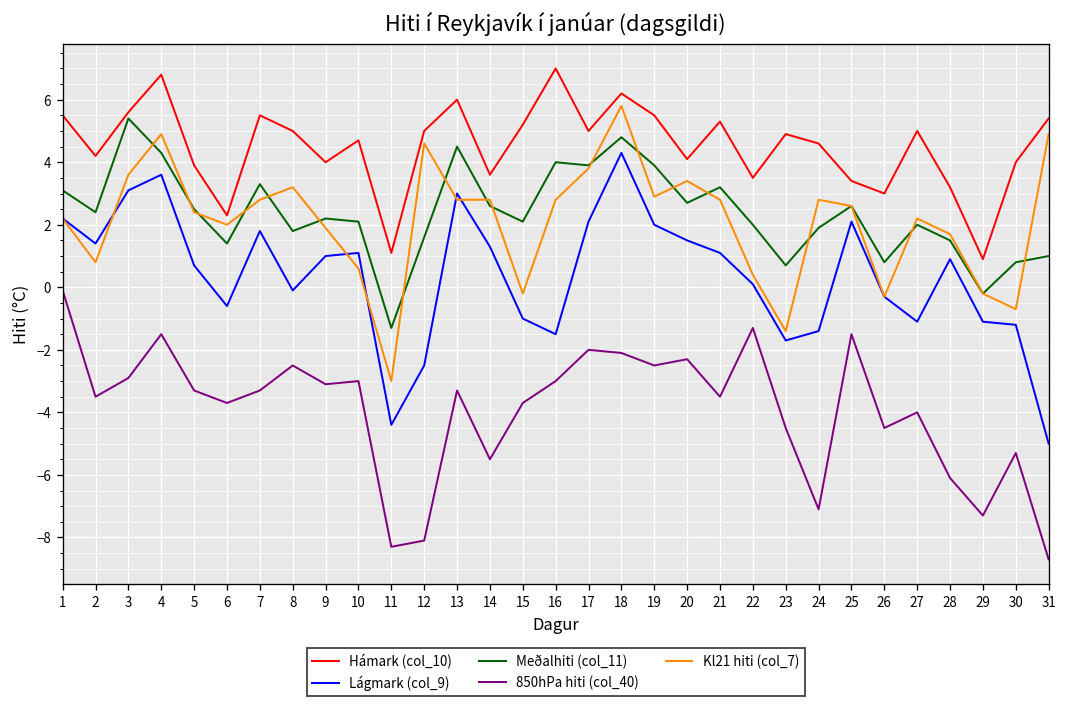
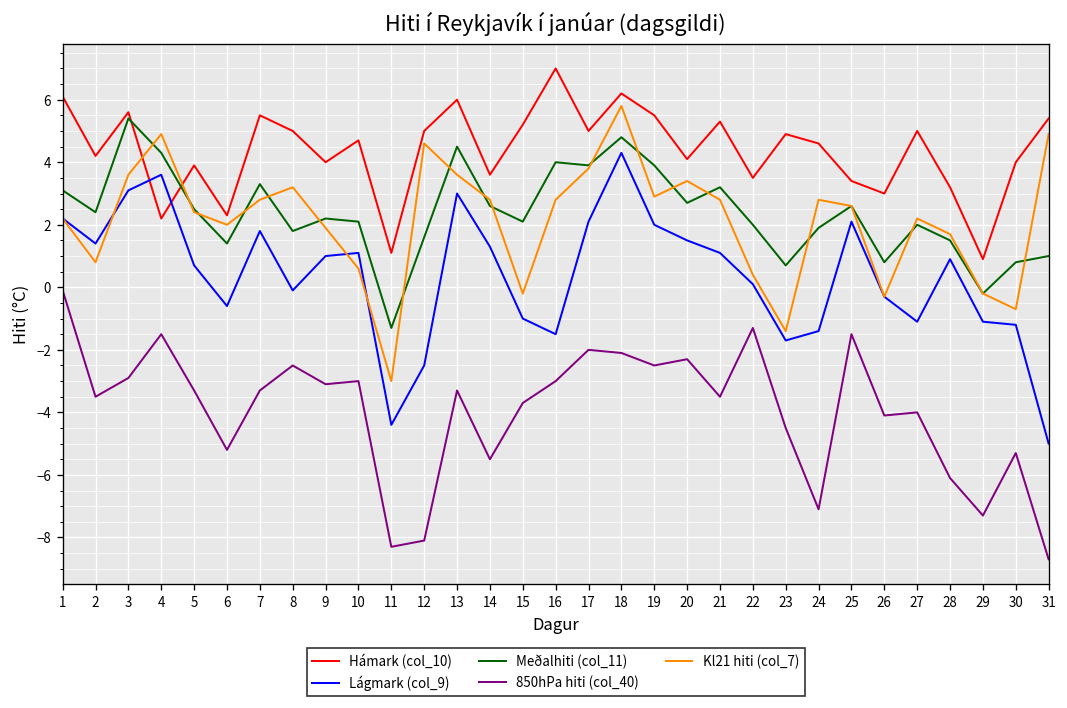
Hámark (col_10), 1: 5.5 -> 6.1
Hámark (col_10), 4: 6.8 -> 2.2
850hPa hiti (col_40), 6: -3.7 -> -5.2
Kl21 hiti (col_7), 13: 2.8 -> 3.6
850hPa hiti (col_40), 26: -4.5 -> -4.1
